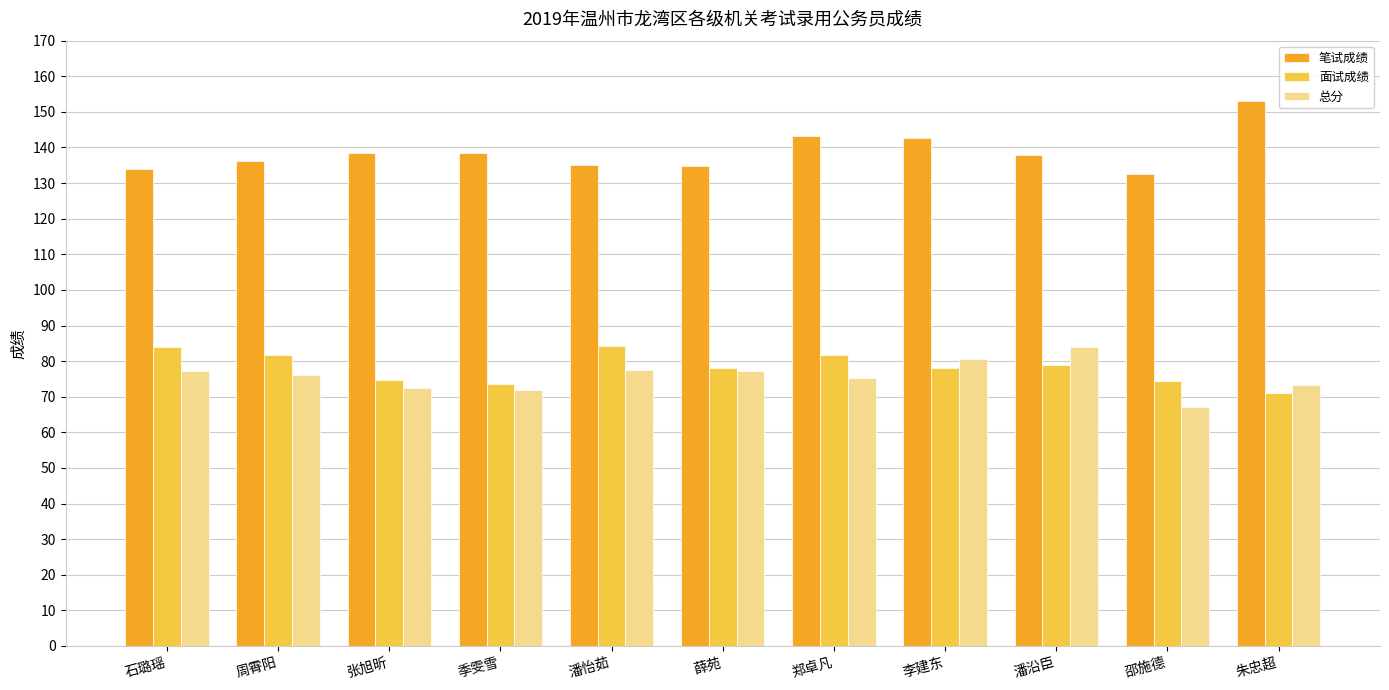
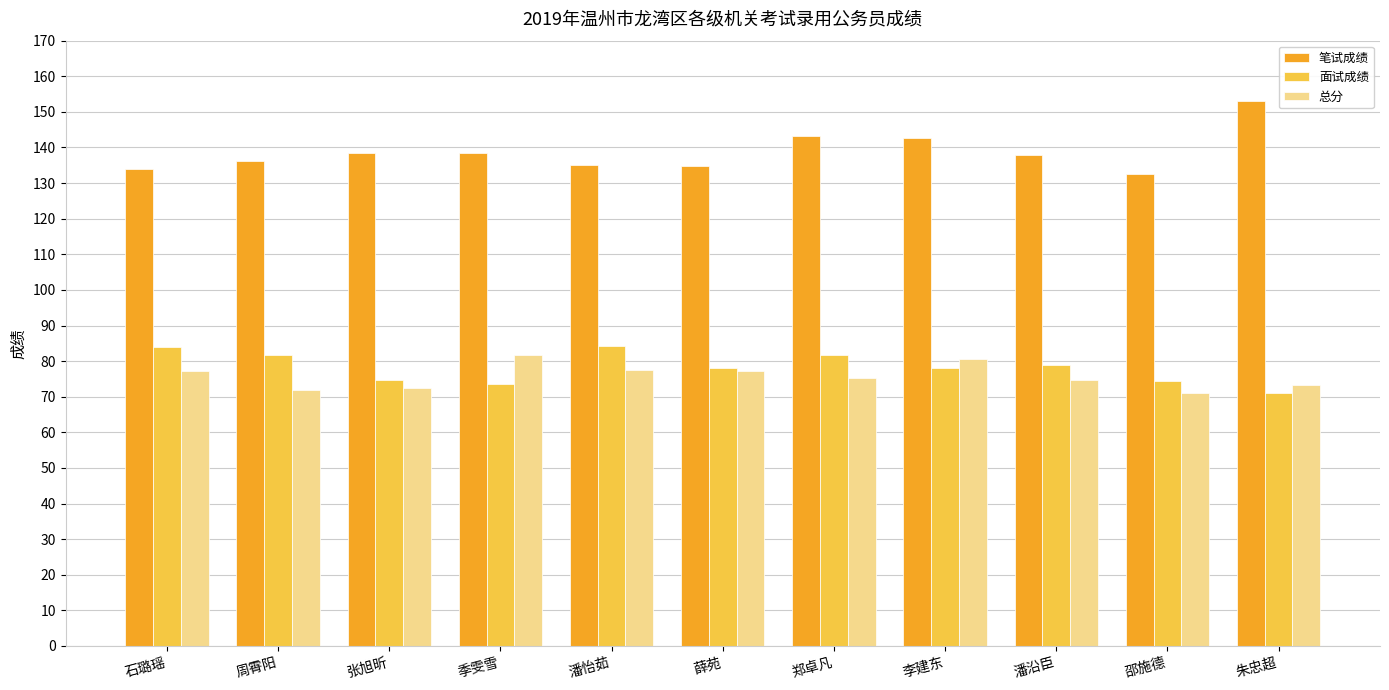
总分, 周霄阳: 76 -> 72
总分, 季雯雪: 72 -> 82
总分, 潘沿臣: 84 -> 75
总分, 邵施德: 67 -> 71
